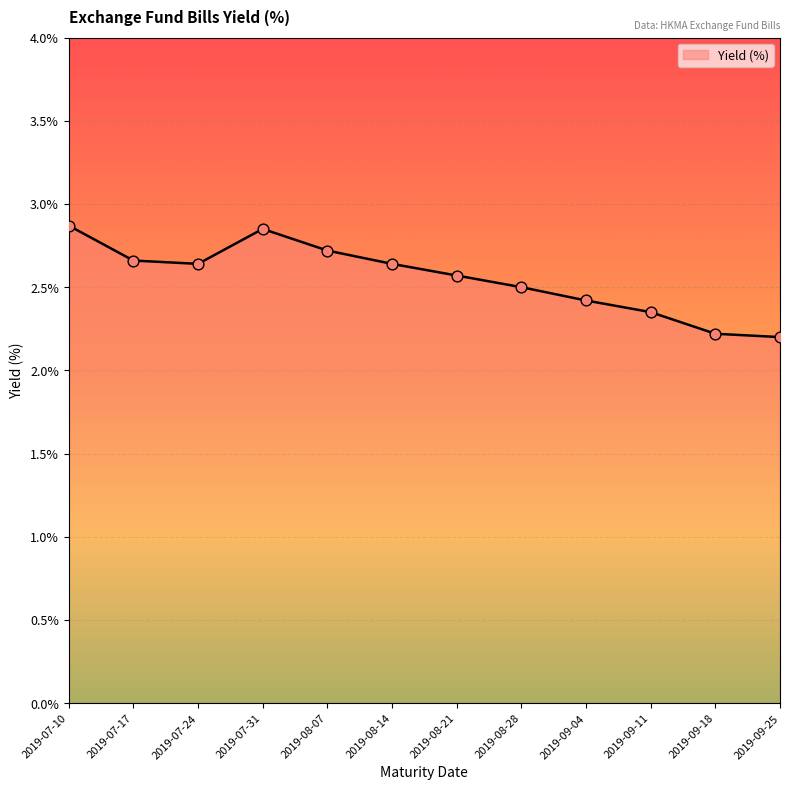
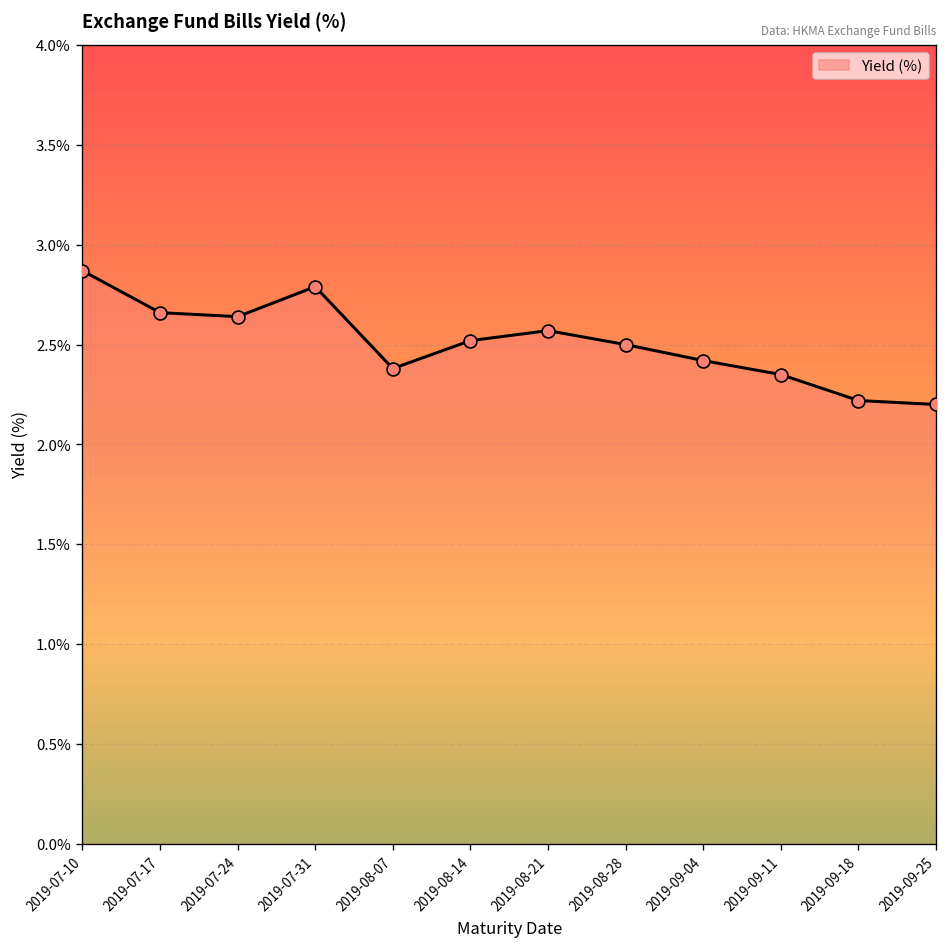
2019-07-31: 2.85% -> 2.79%
2019-08-07: 2.72% -> 2.38%
2019-08-14: 2.64% -> 2.52%
